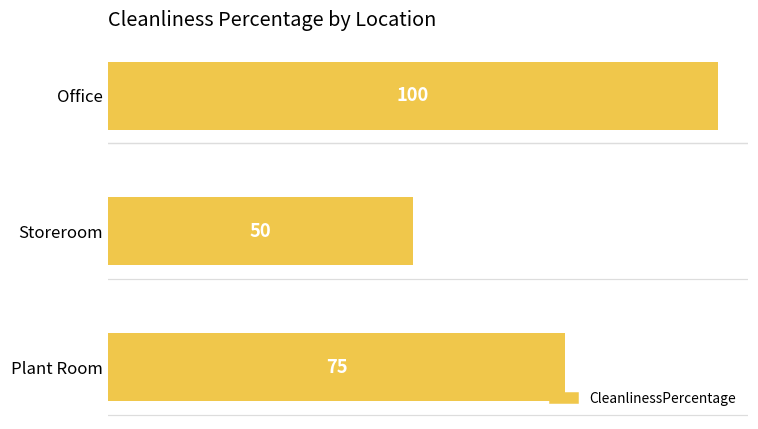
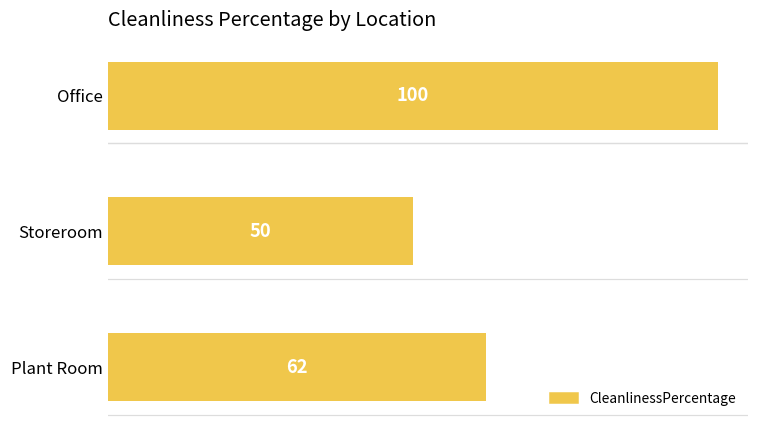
Plant Room: 75 -> 62
